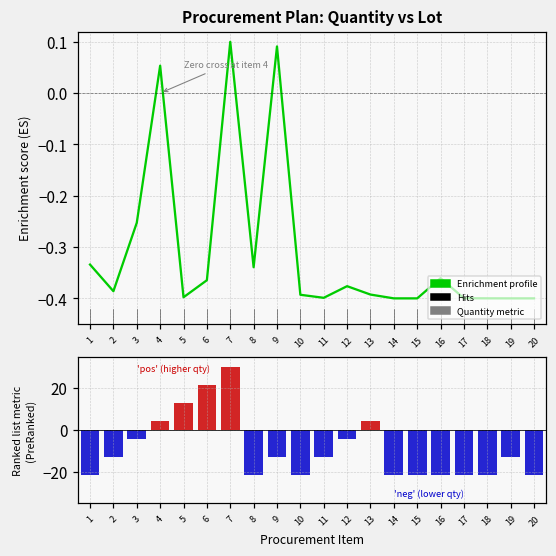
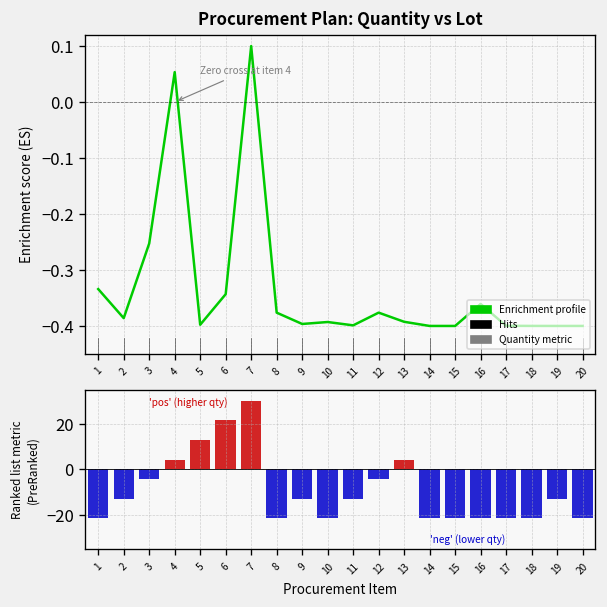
Procurement Plan: Quantity vs Lot, 6: -0.36 -> -0.34
Procurement Plan: Quantity vs Lot, 8: -0.34 -> -0.38
Procurement Plan: Quantity vs Lot, 9: 0.09 -> -0.40
